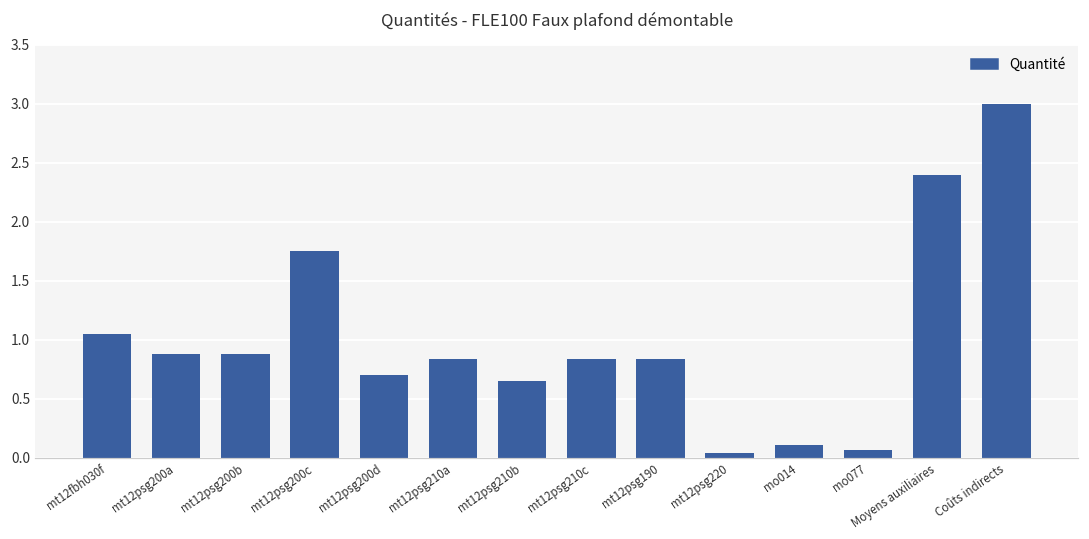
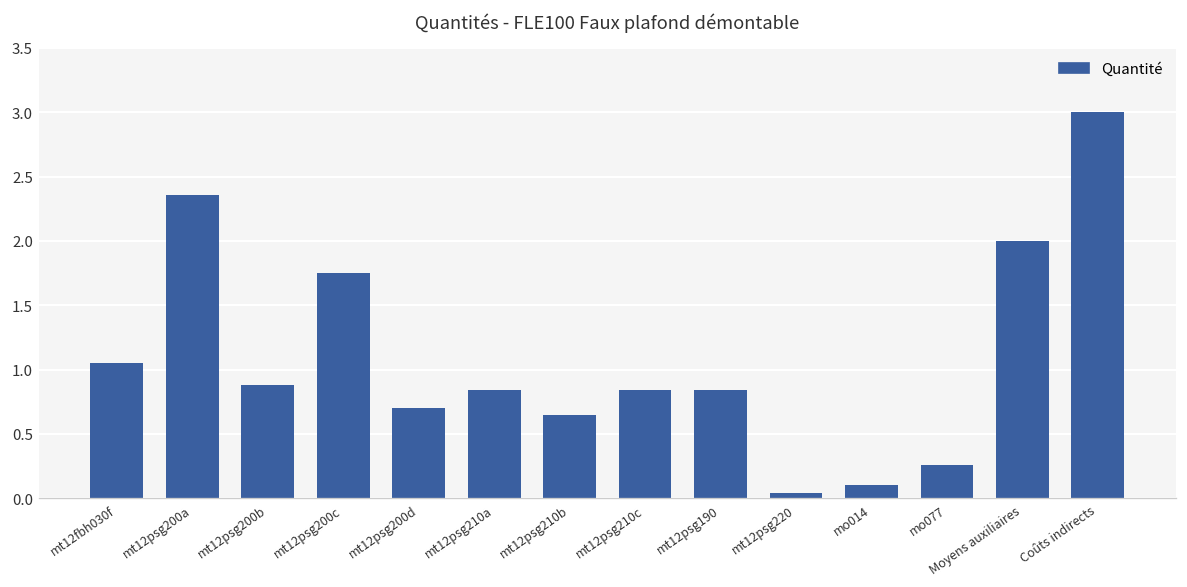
mt12psg200a: 0.88 -> 2.36
mo077: 0.07 -> 0.26
Moyens auxiliaires: 2.4 -> 2.0
